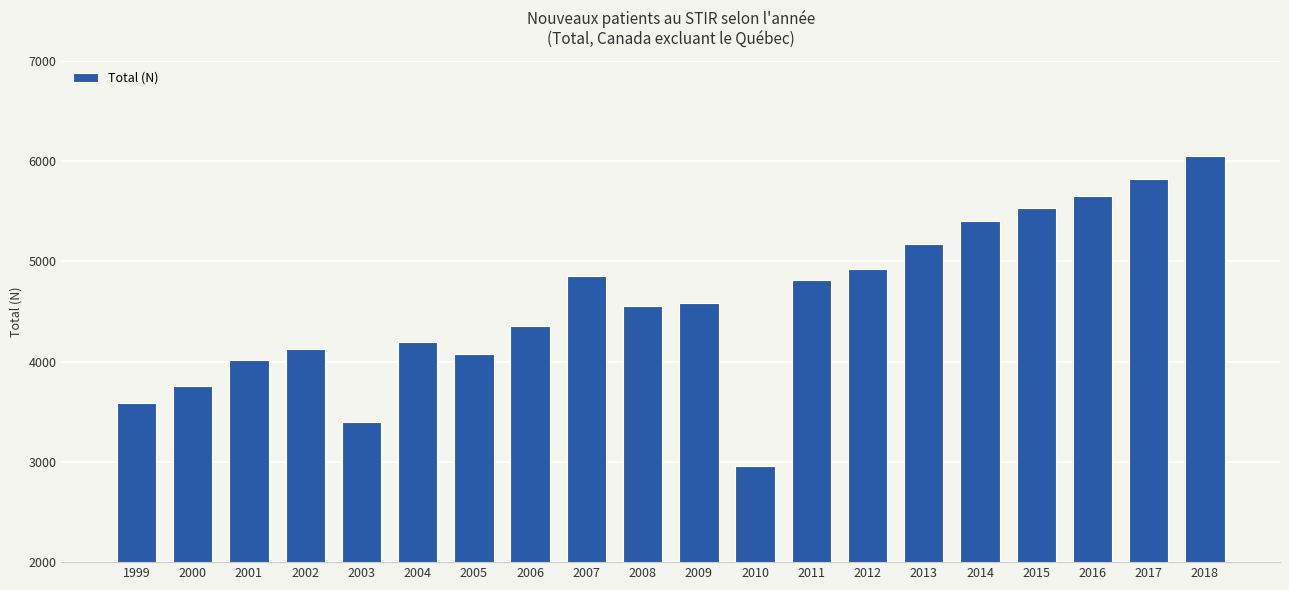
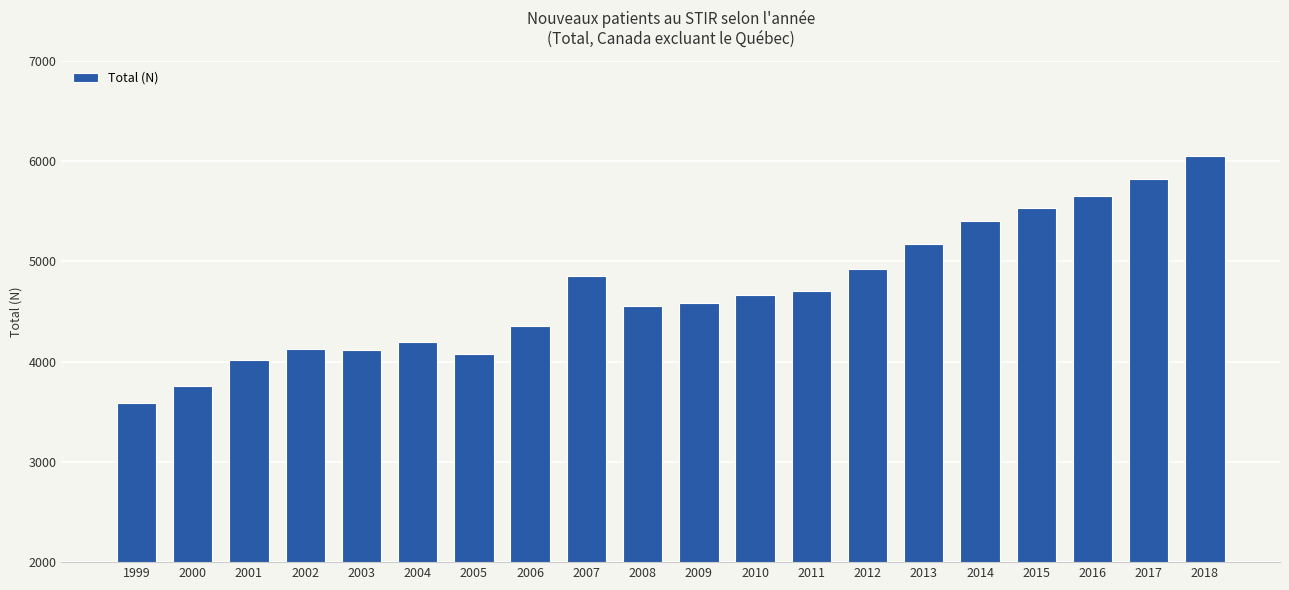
2003: 3400 -> 4110
2010: 2960 -> 4660
2011: 4810 -> 4710
